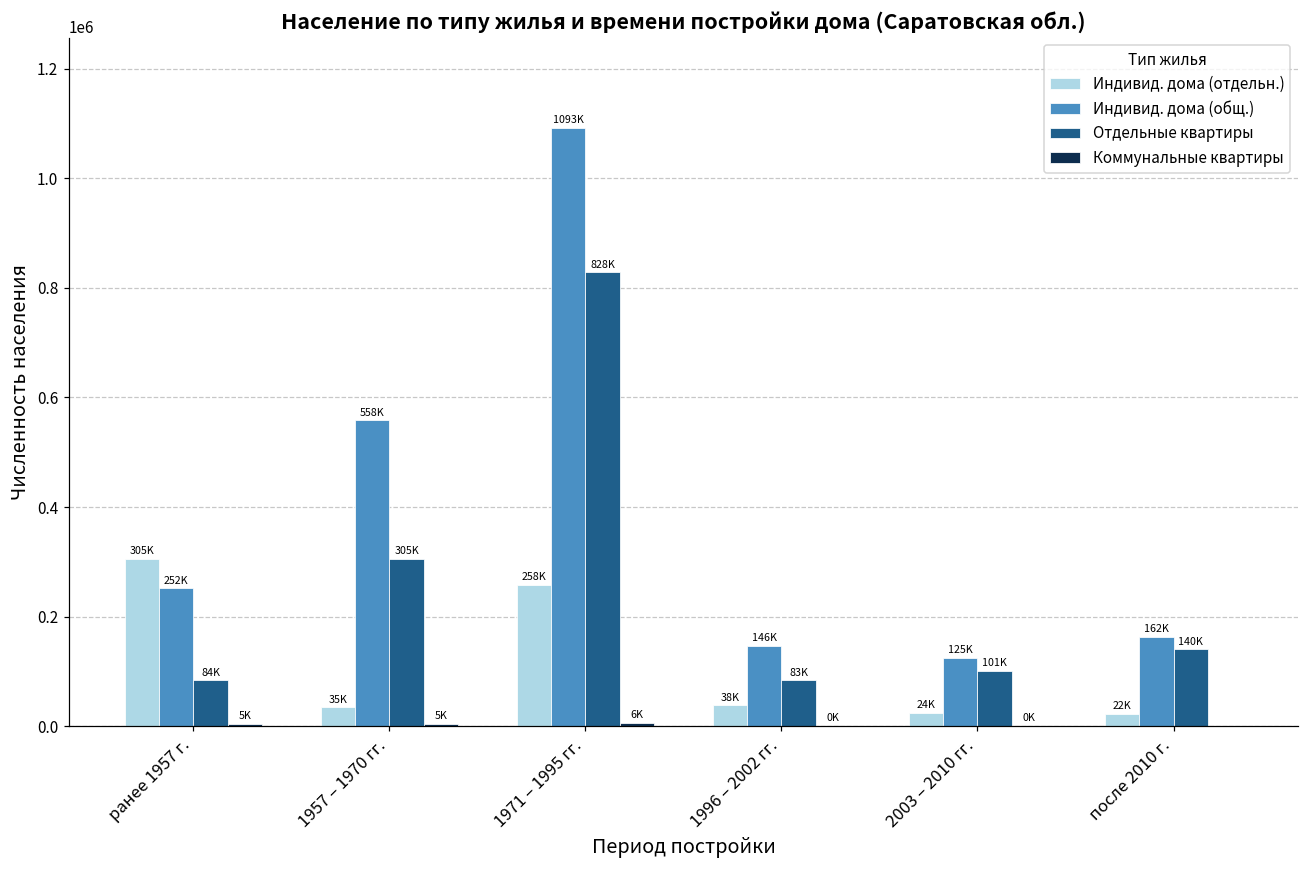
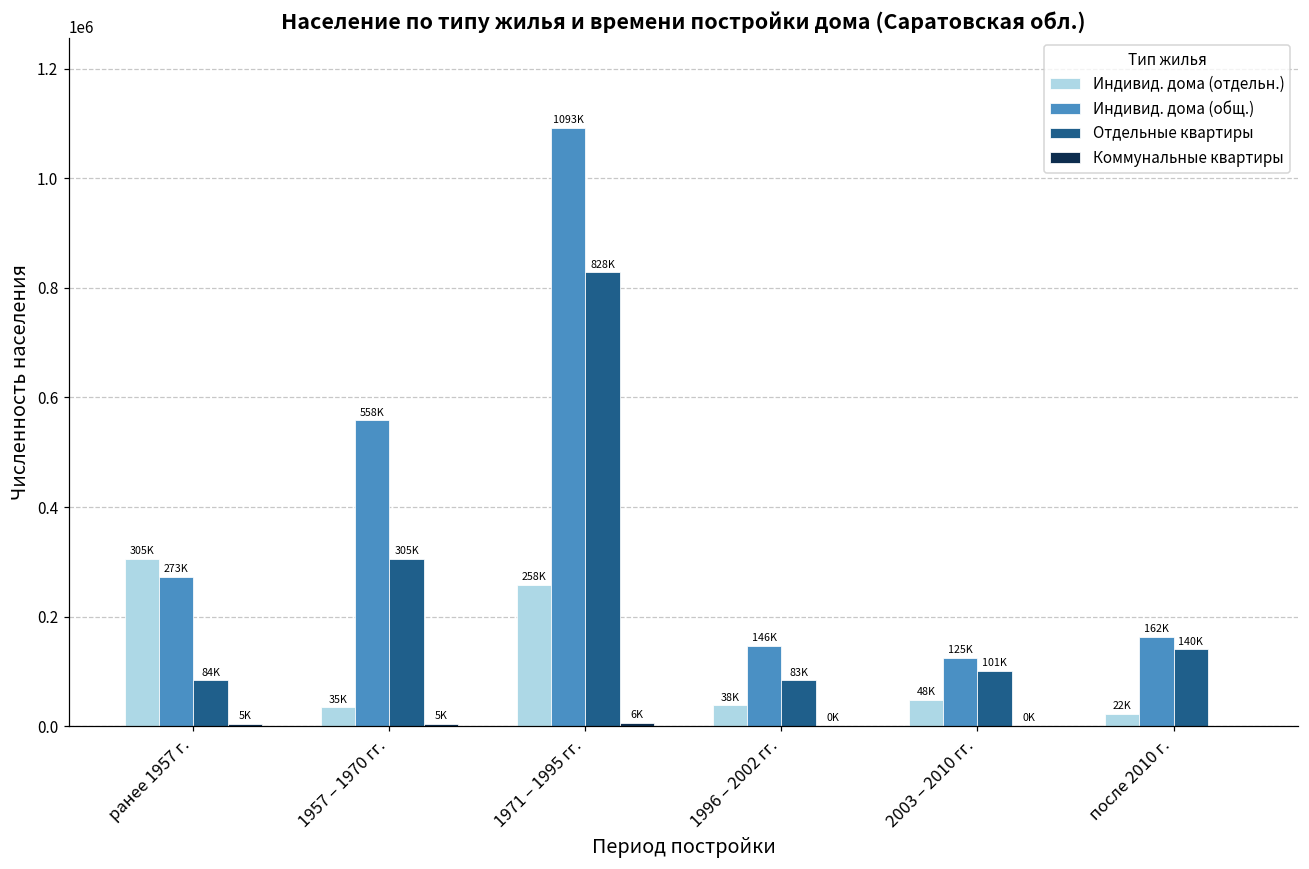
Индивид. дома (общ.), ранее 1957 г.: 252K -> 273K
Индивид. дома (отдельн.), 2003 – 2010 гг.: 24K -> 48K
